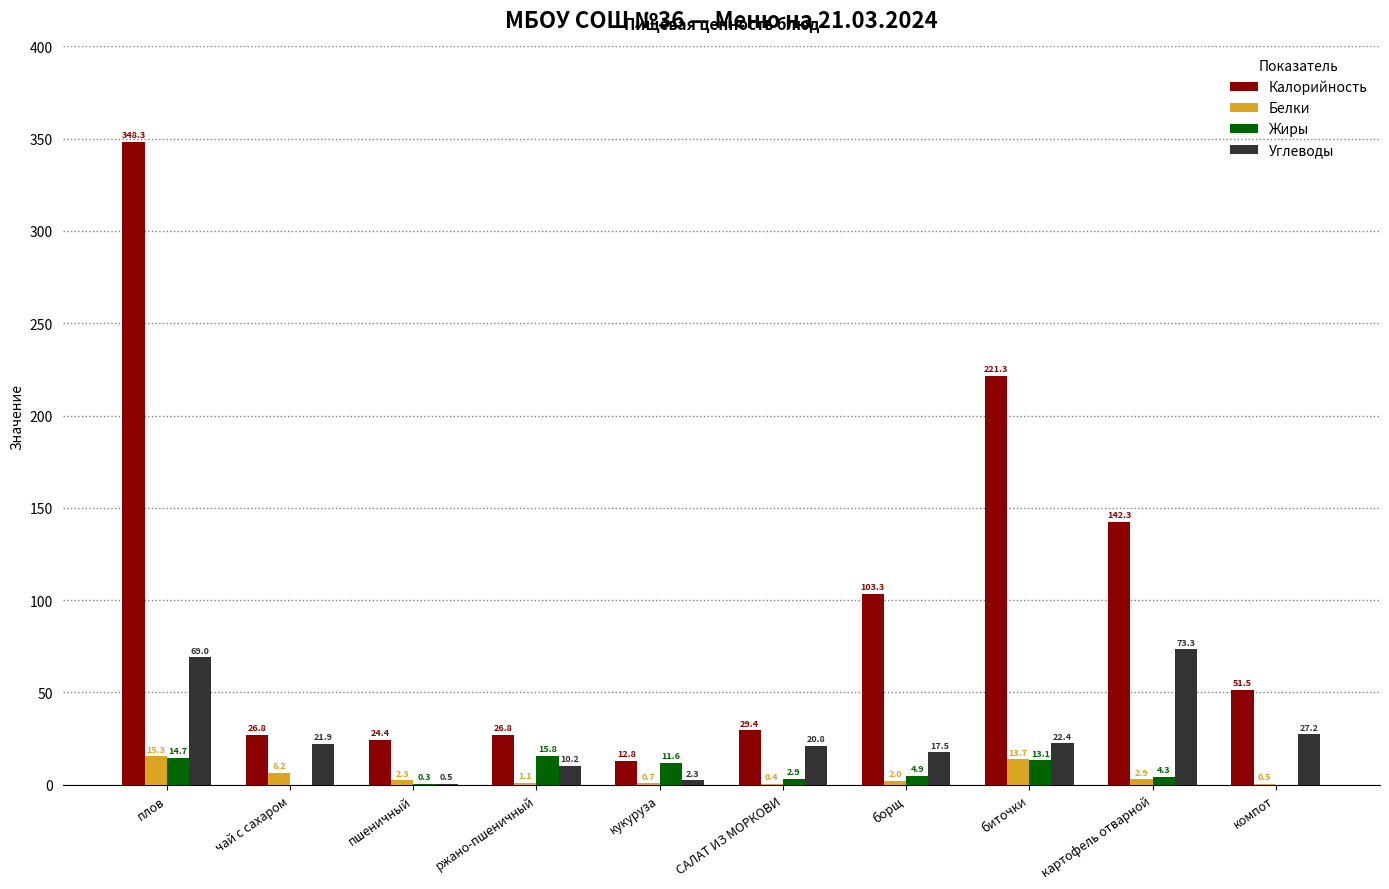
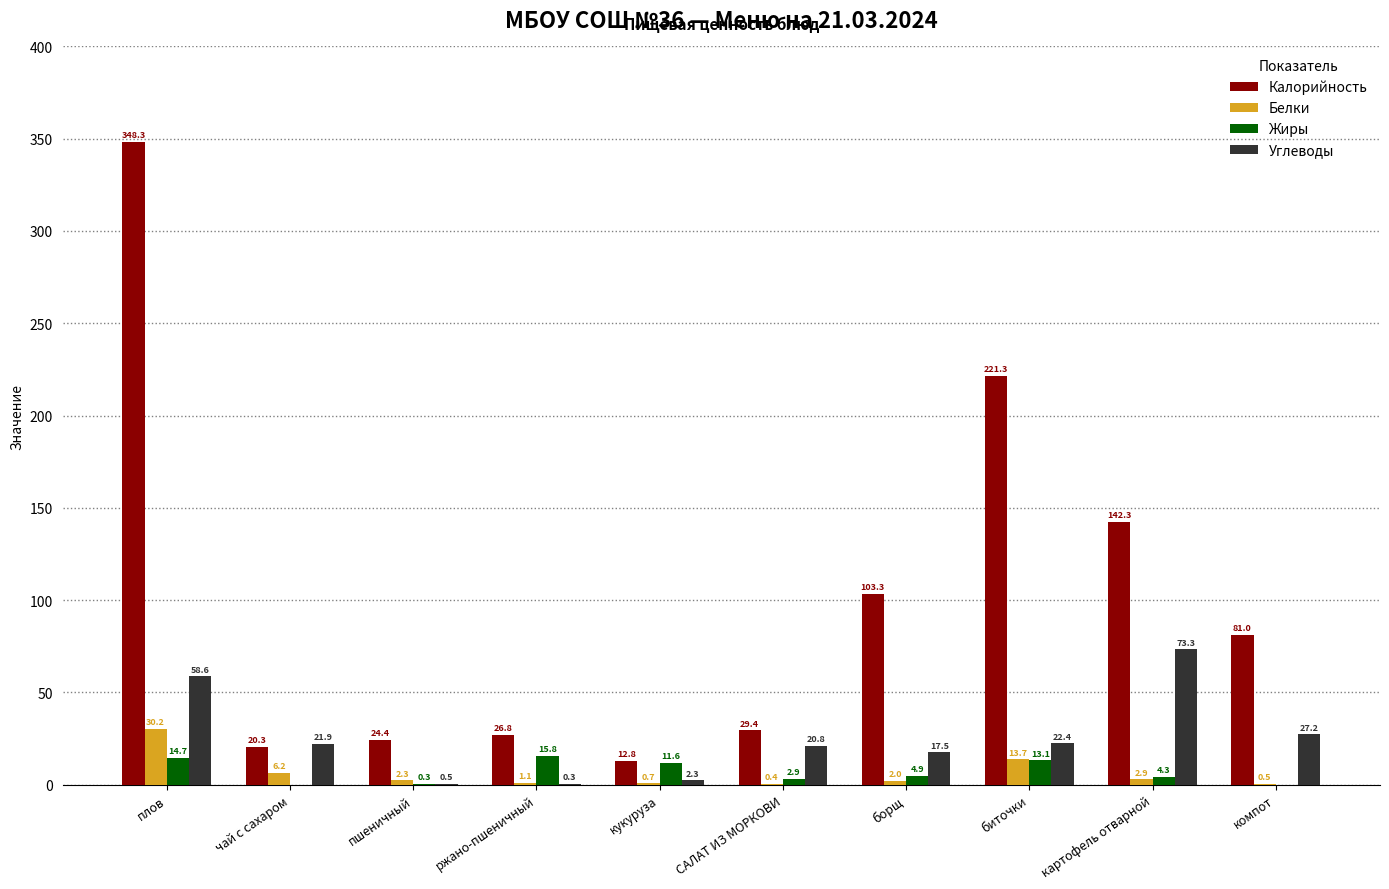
Белки, плов: 15.3 -> 30.2
Углеводы, плов: 69.0 -> 58.6
Калорийность, чай с сахаром: 26.8 -> 20.3
Углеводы, ржано-пшеничный: 10.2 -> 0.3
Калорийность, компот: 51.5 -> 81.0
